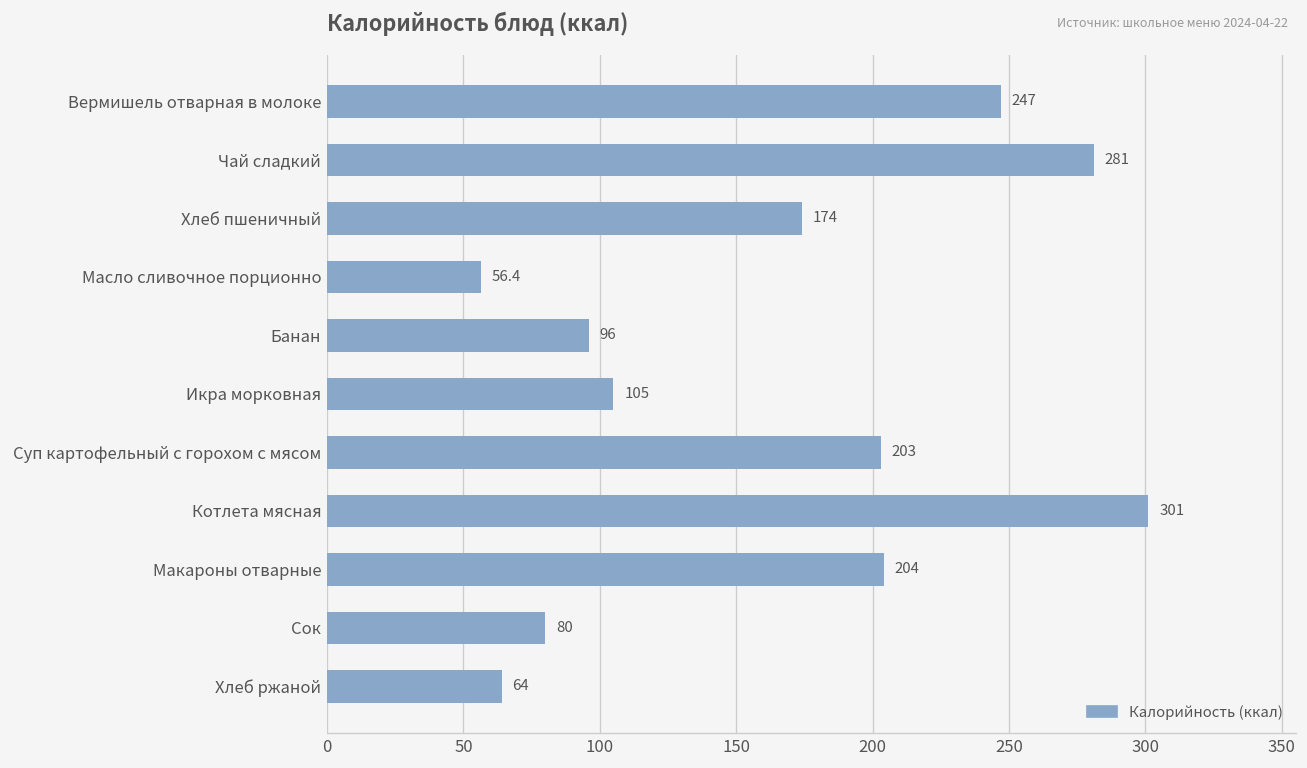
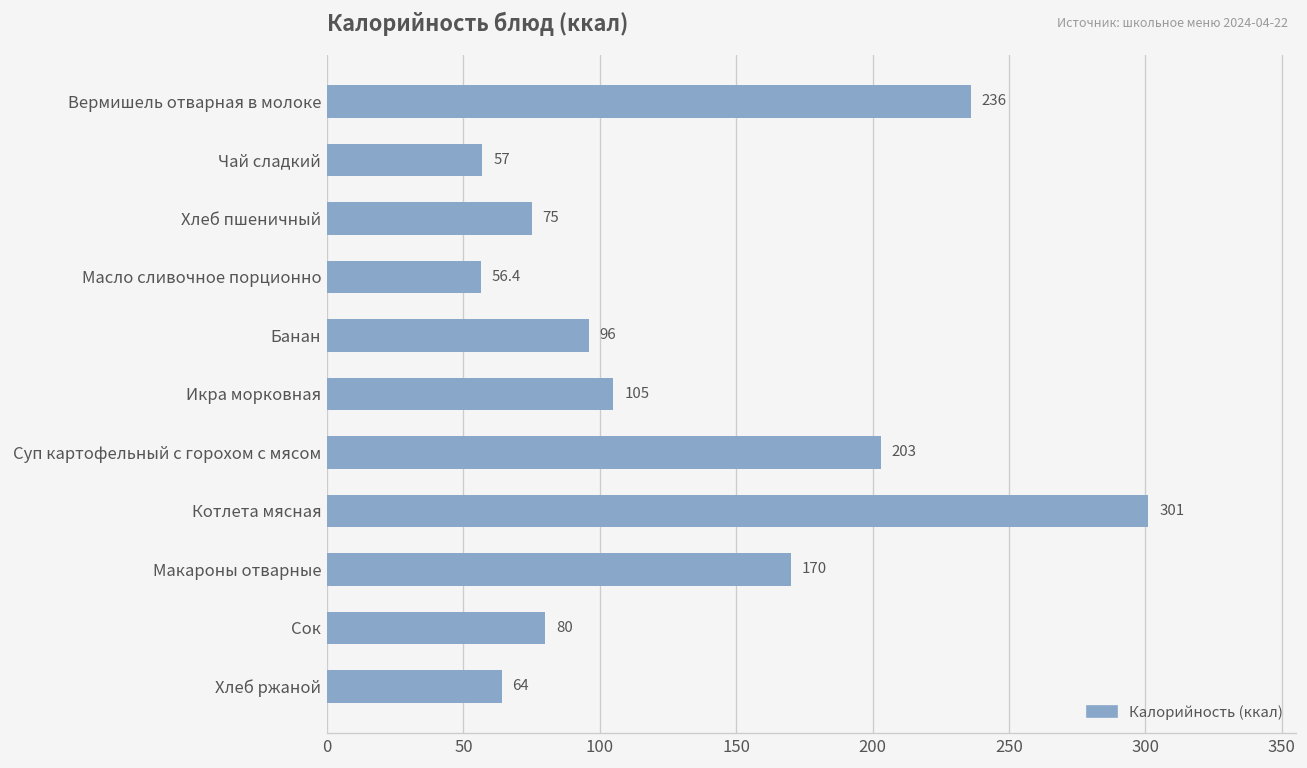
Вермишель отварная в молоке: 247 -> 236
Чай сладкий: 281 -> 57
Хлеб пшеничный: 174 -> 75
Макароны отварные: 204 -> 170
